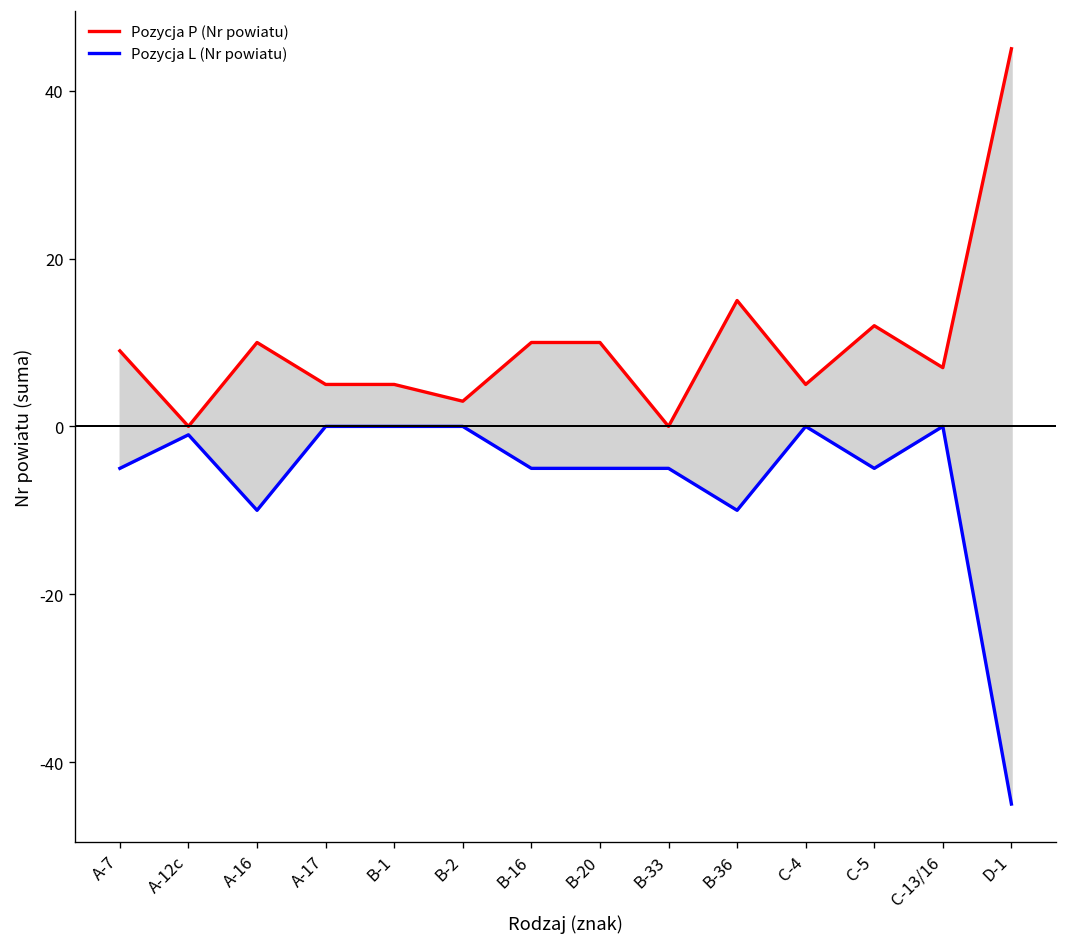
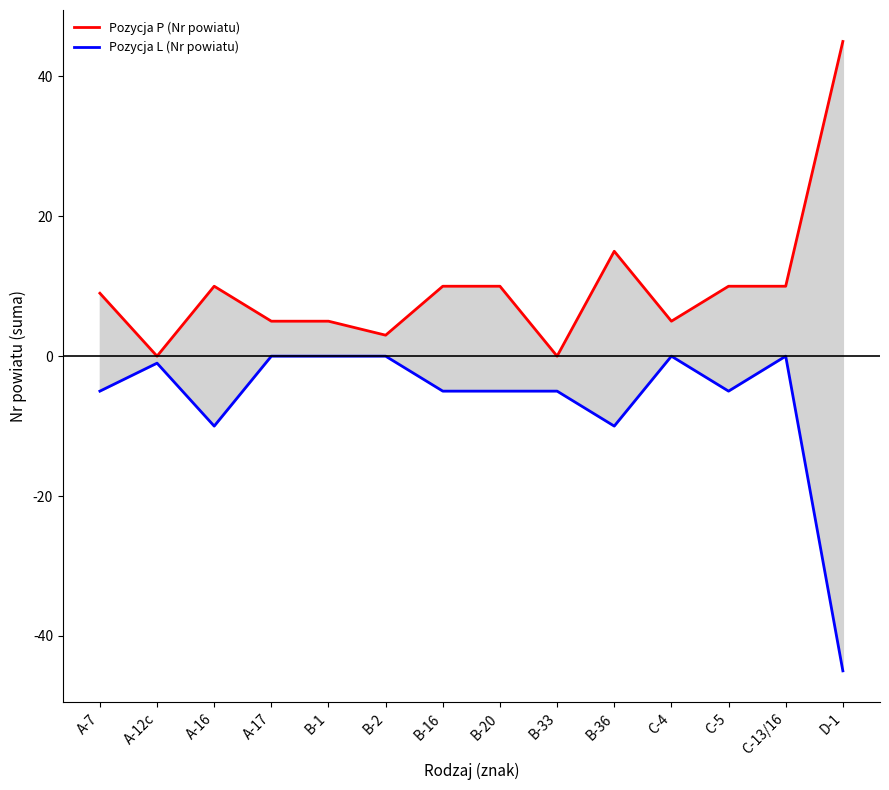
Pozycja P (Nr powiatu), C-5: 12 -> 10
Pozycja P (Nr powiatu), C-13/16: 7 -> 10
